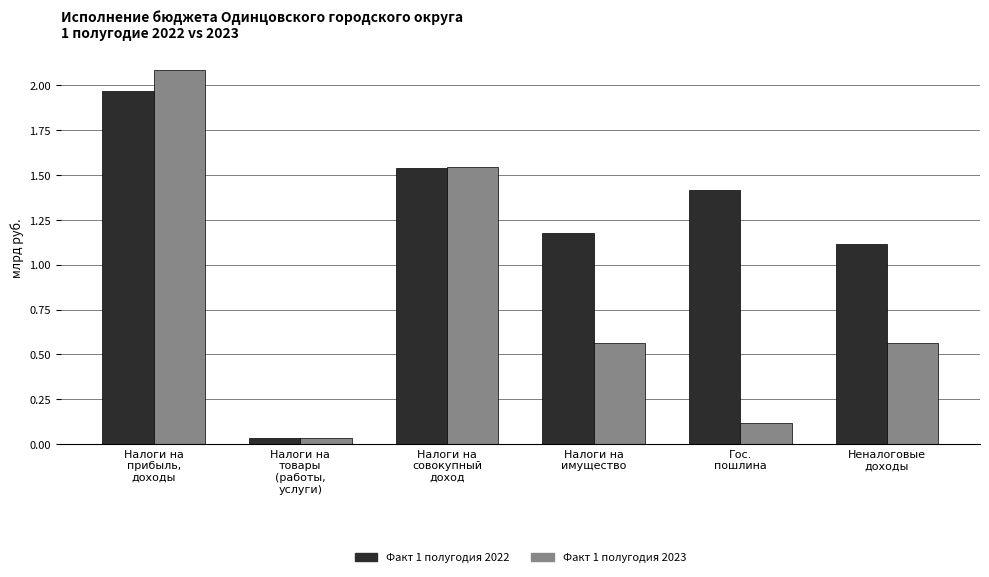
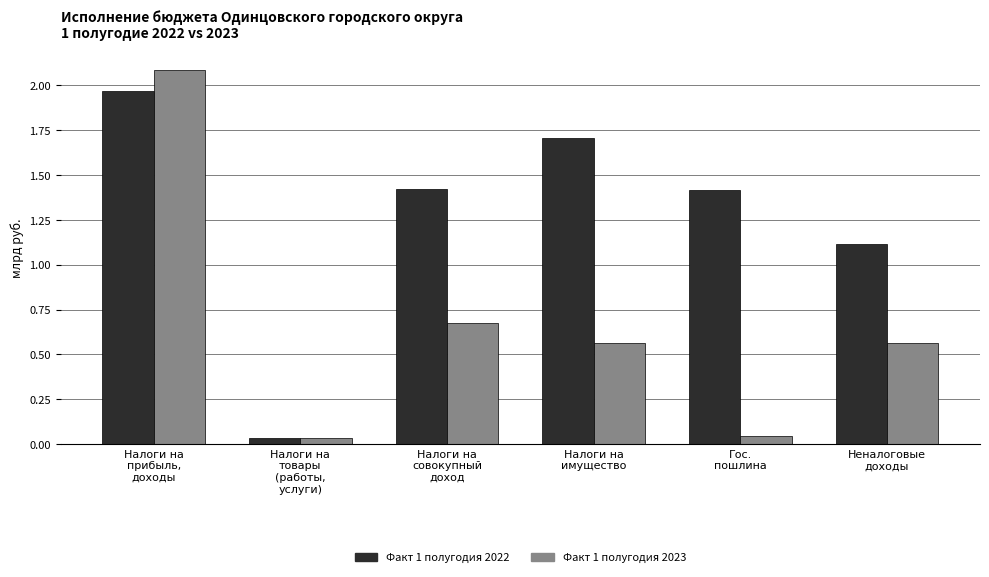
Факт 1 полугодия 2022, Налоги на совокупный доход: 1.54 -> 1.42
Факт 1 полугодия 2023, Налоги на совокупный доход: 1.55 -> 0.67
Факт 1 полугодия 2022, Налоги на имущество: 1.18 -> 1.70
Факт 1 полугодия 2023, Гос. пошлина: 0.12 -> 0.04
